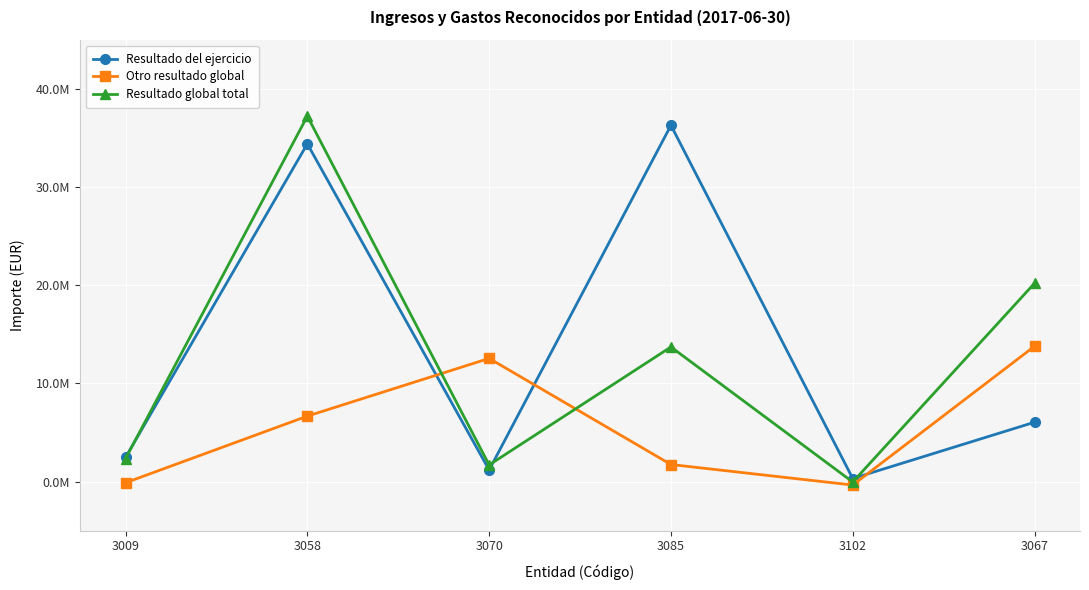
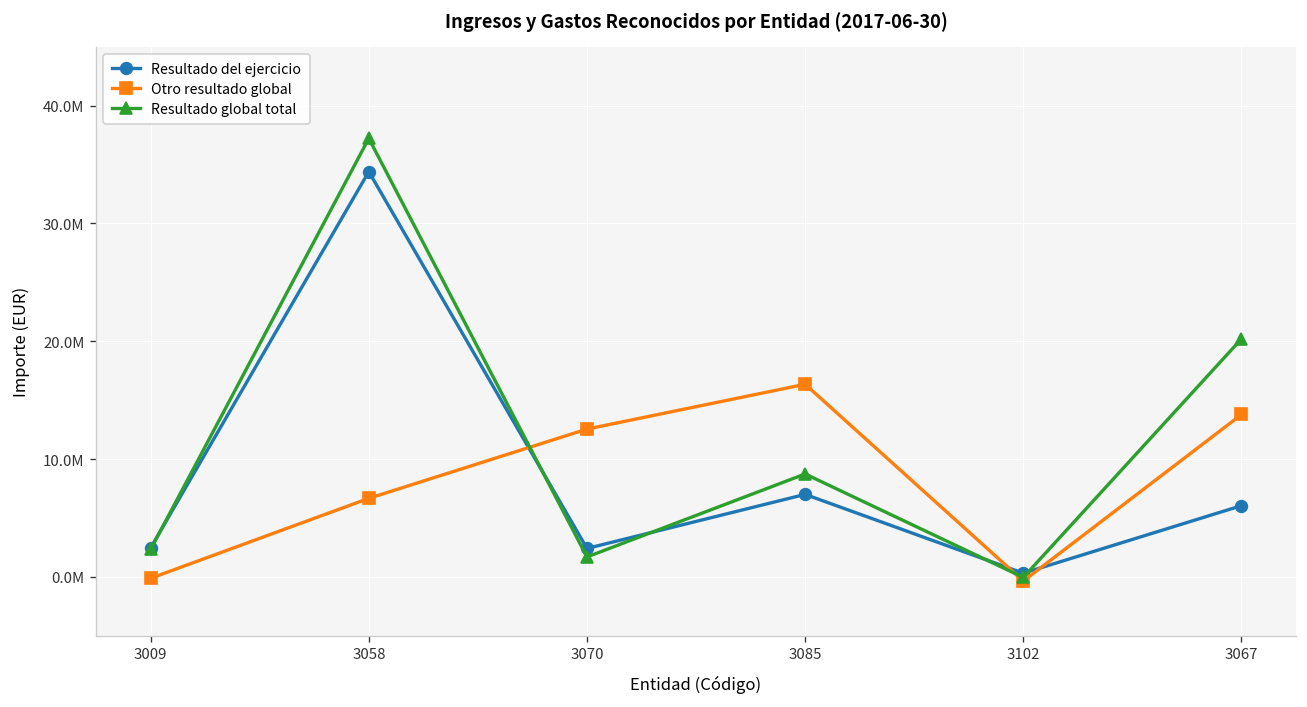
Resultado del ejercicio, 3070: 1000000 -> 2000000
Resultado del ejercicio, 3085: 36000000 -> 7000000
Otro resultado global, 3085: 2000000 -> 16000000
Resultado global total, 3085: 14000000 -> 9000000
